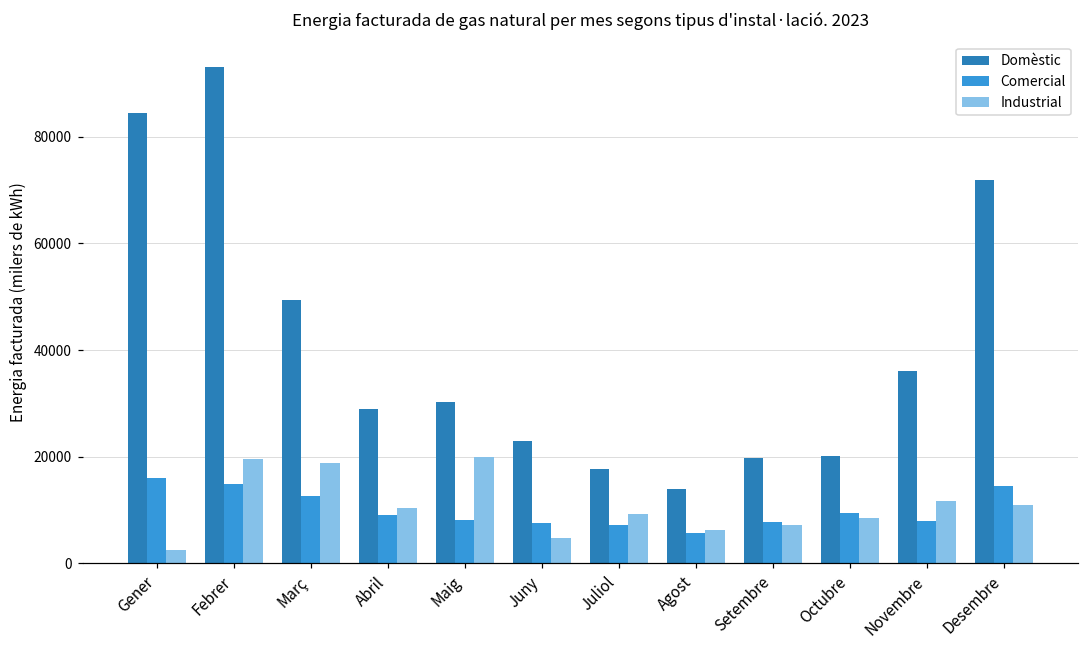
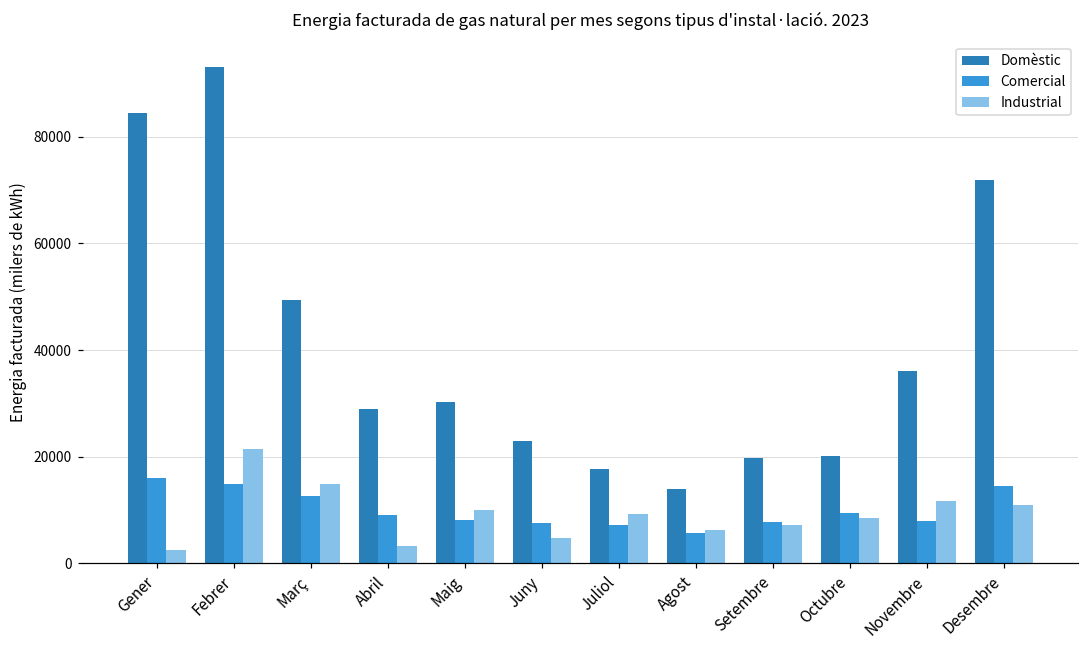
Industrial, Febrer: 20000 -> 21000
Industrial, Març: 19000 -> 15000
Industrial, Abril: 10000 -> 3000
Industrial, Maig: 20000 -> 10000
